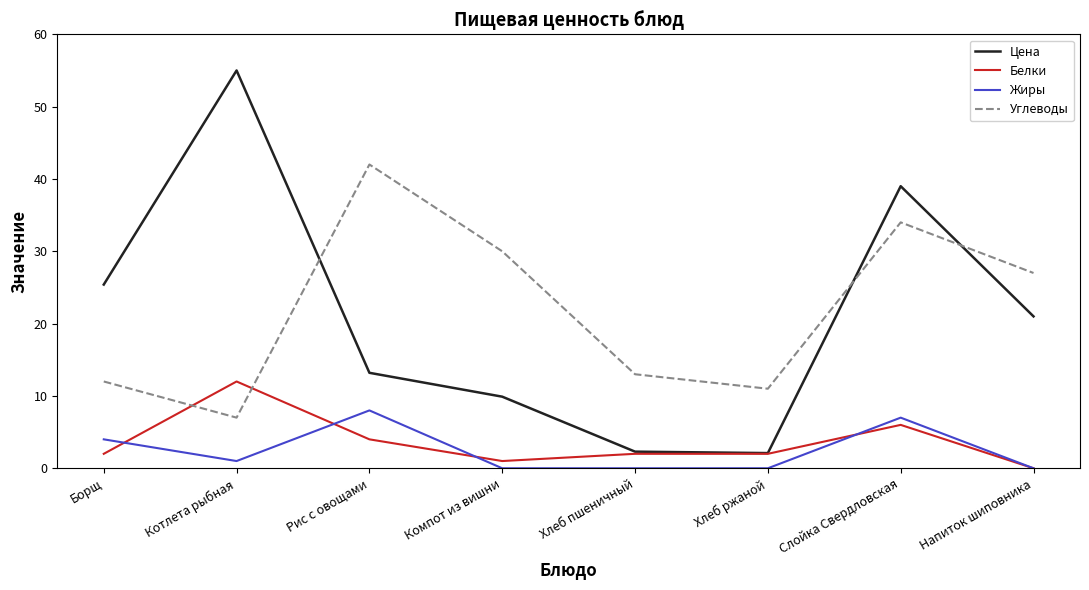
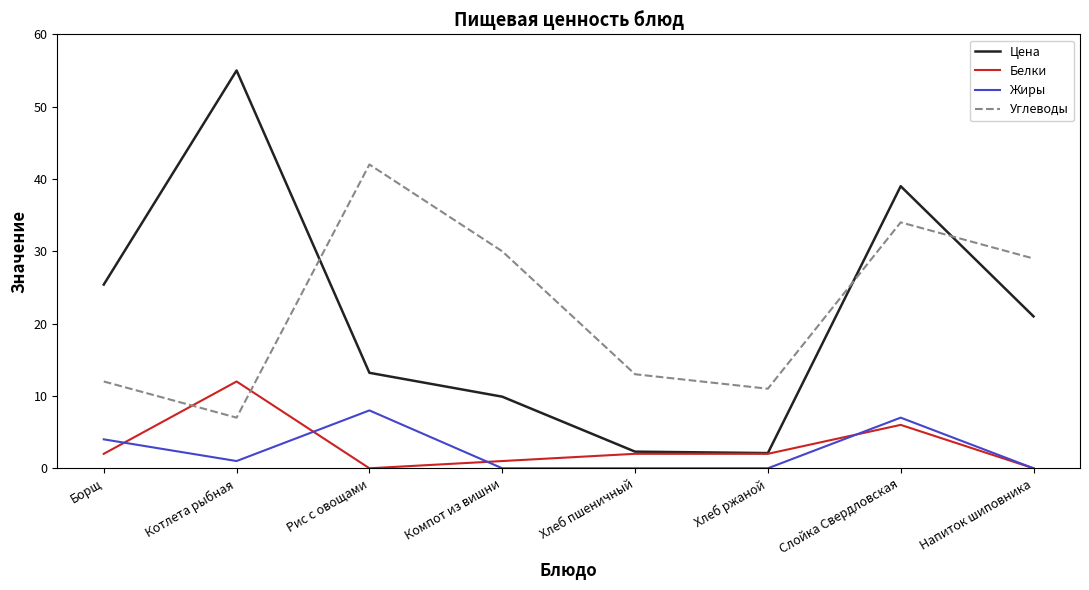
Белки, Рис с овощами: 4 -> 0
Углеводы, Напиток шиповника: 27 -> 29
